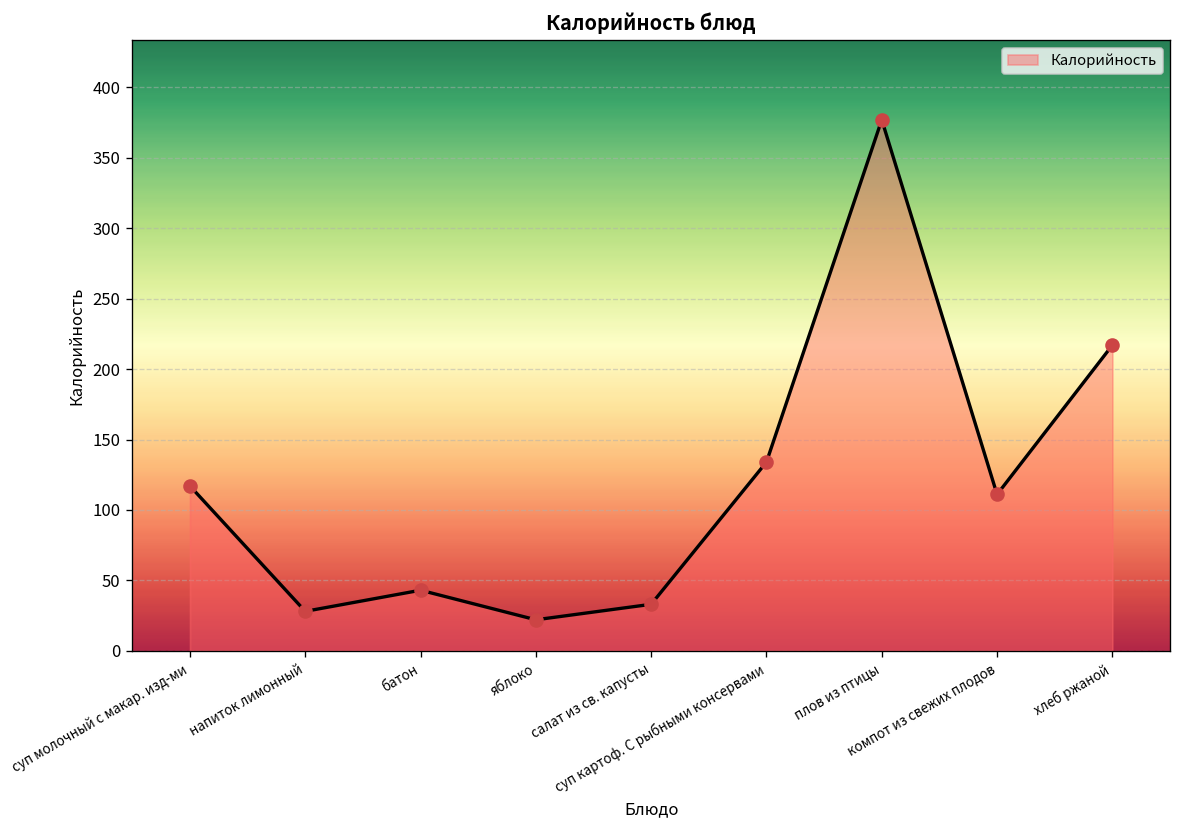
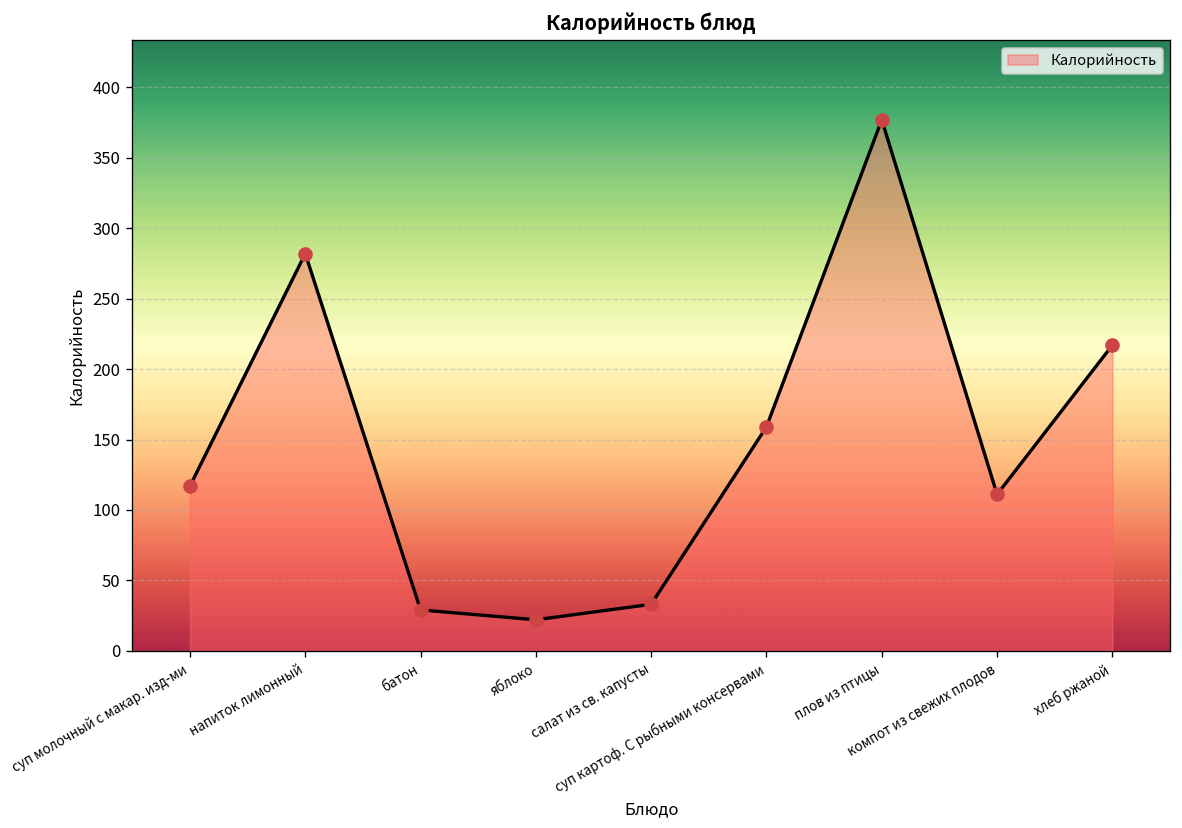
напиток лимонный: 28 -> 282
батон: 43 -> 29
суп картоф. С рыбными консервами: 134 -> 159
